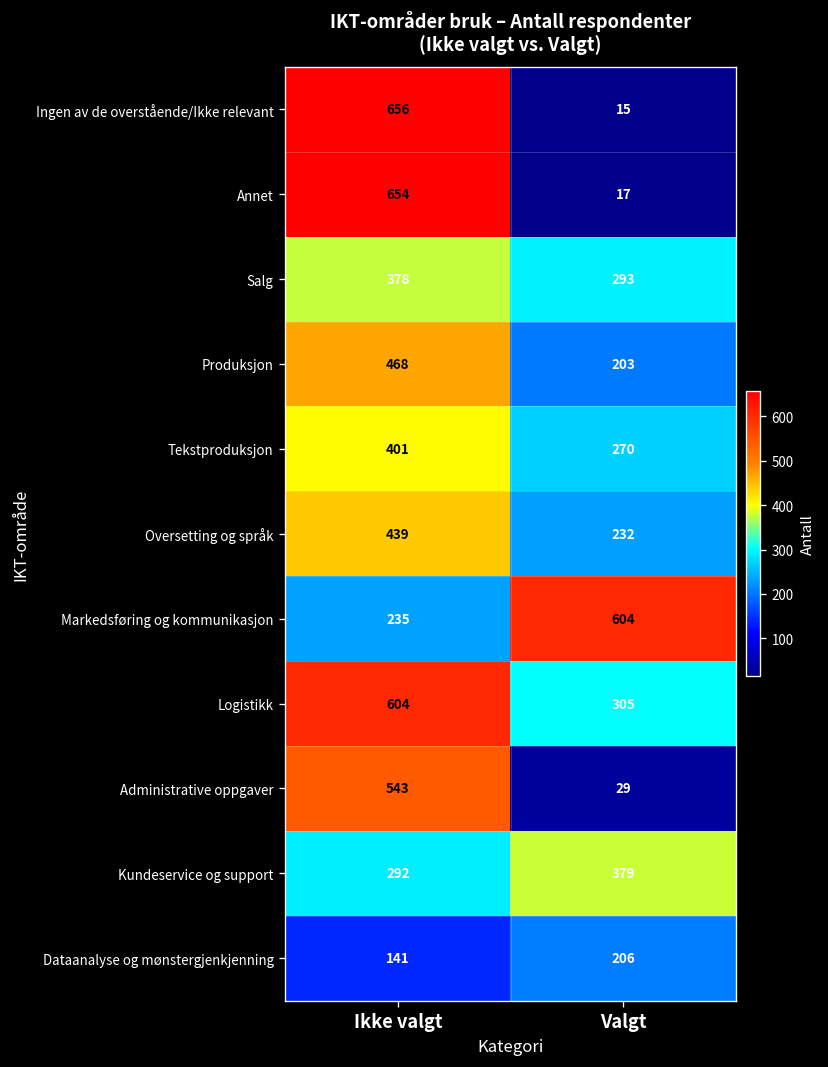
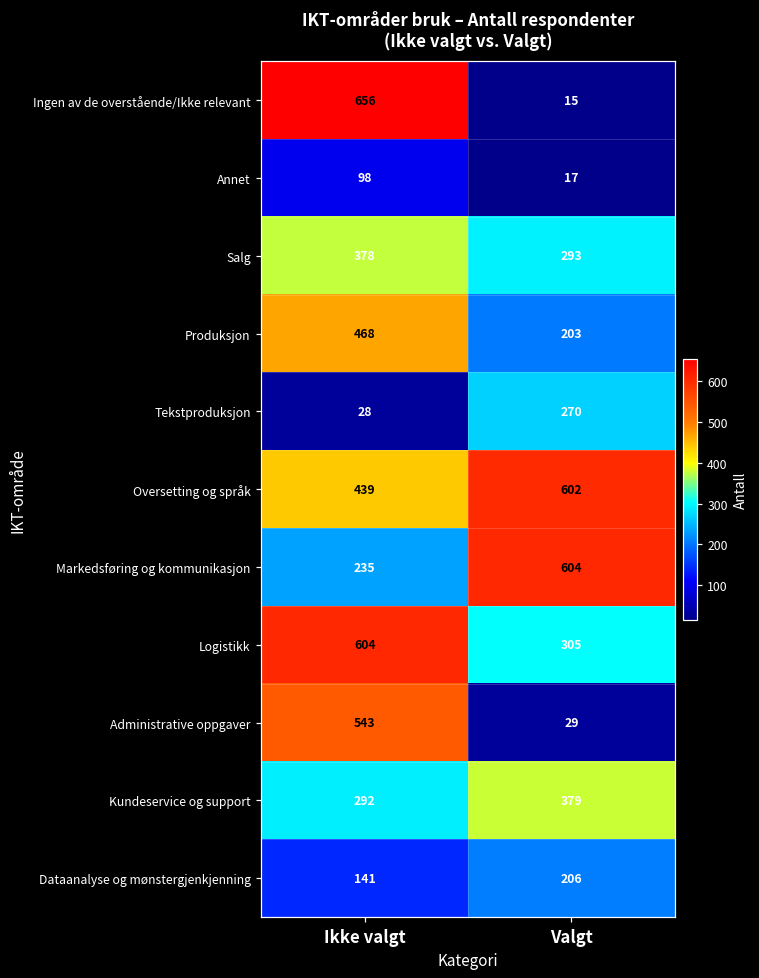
Annet, Ikke valgt: 654 -> 98
Tekstproduksjon, Ikke valgt: 401 -> 28
Oversetting og språk, Valgt: 232 -> 602
